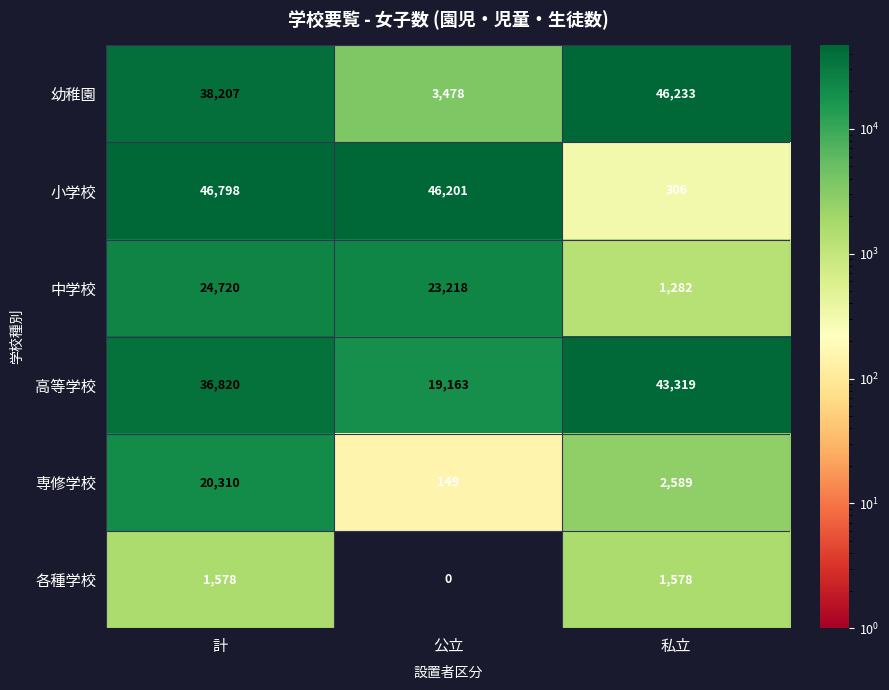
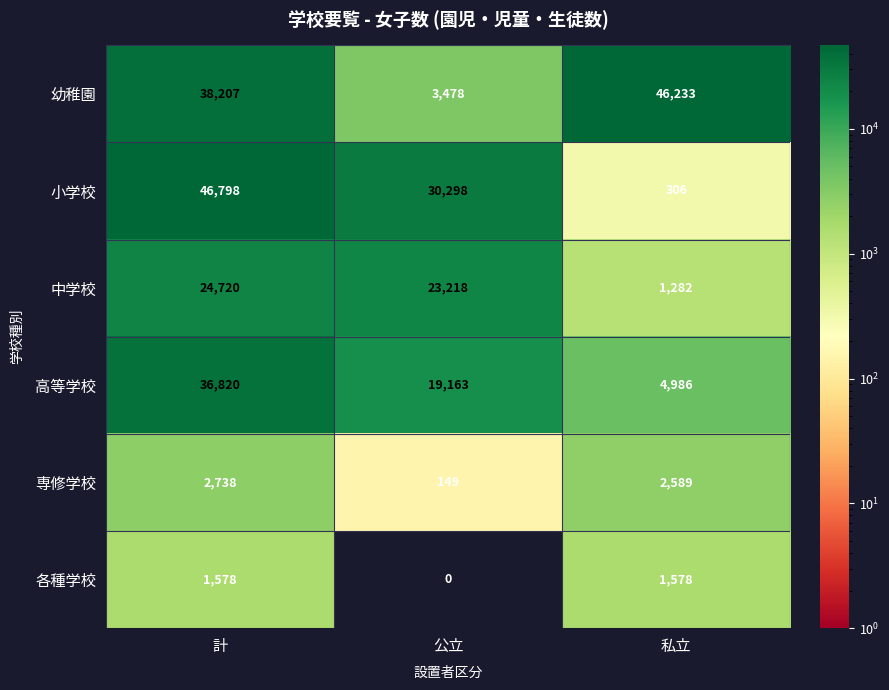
小学校, 公立: 46,201 -> 30,298
高等学校, 私立: 43,319 -> 4,986
専修学校, 計: 20,310 -> 2,738
